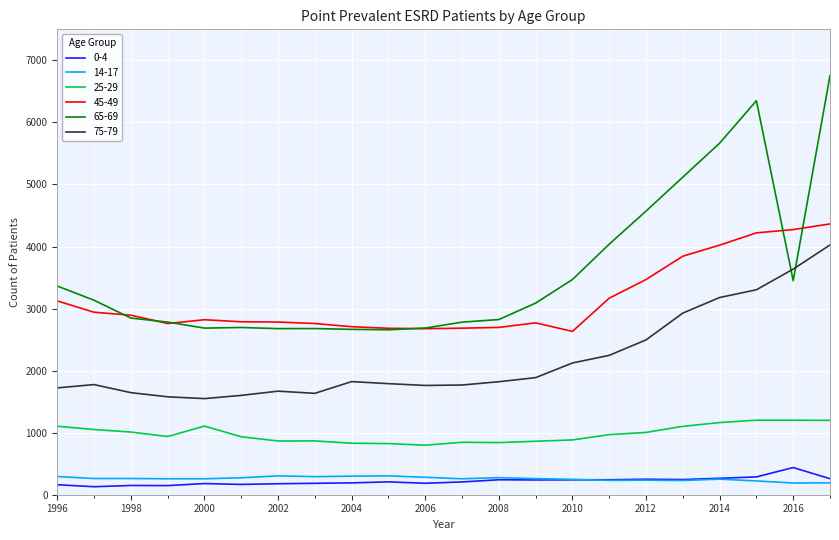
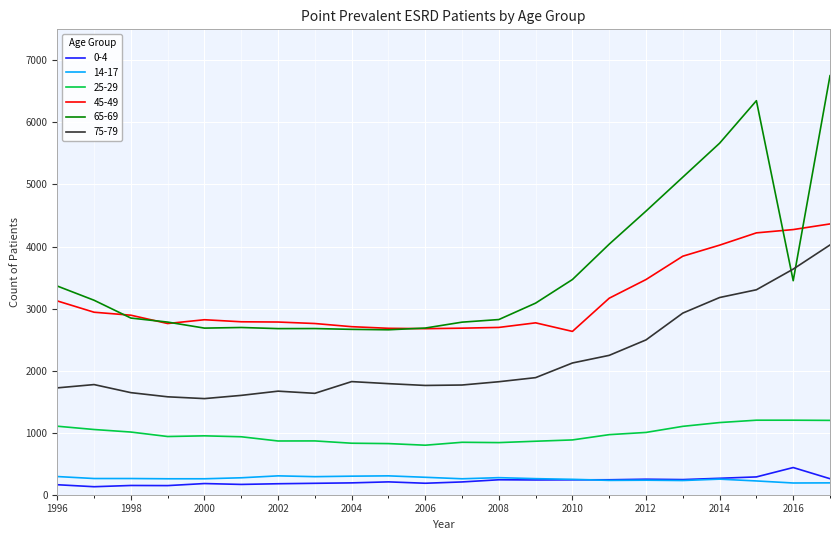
25-29, 2000: 1100 -> 900
